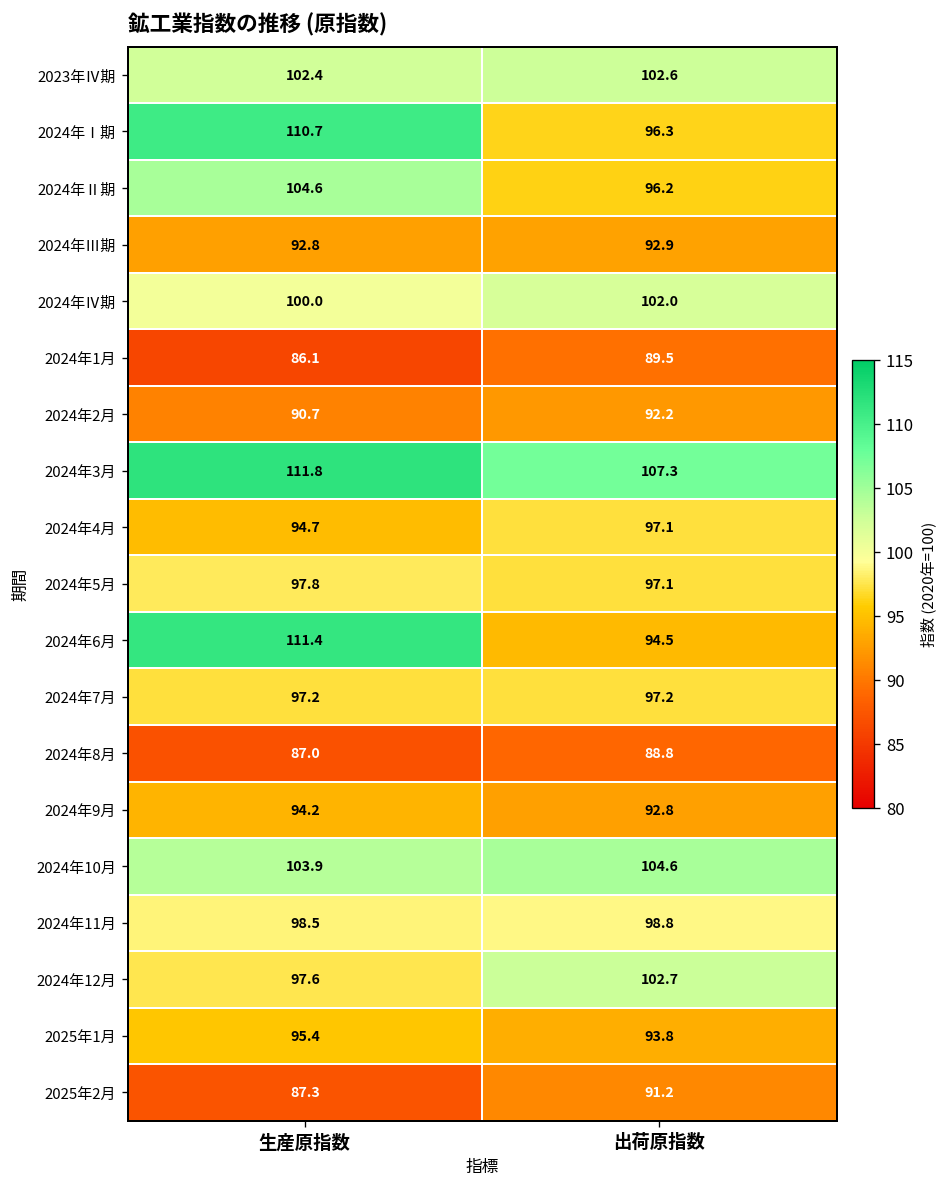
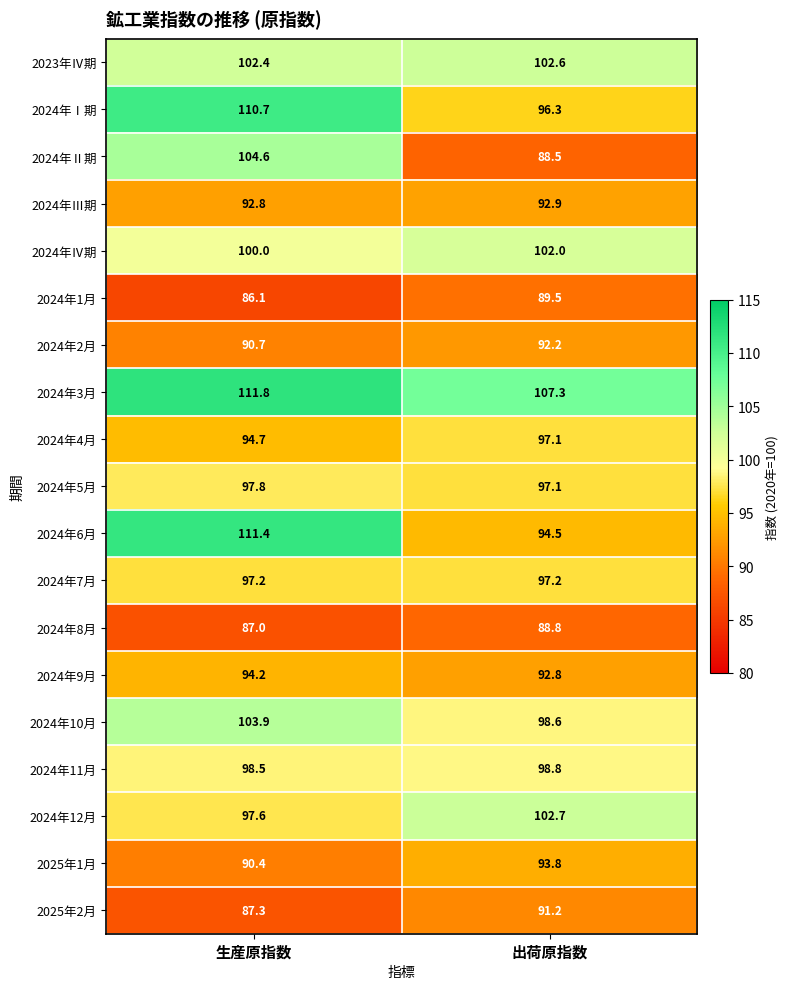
2024年Ⅱ期, 出荷原指数: 96.2 -> 88.5
2024年10月, 出荷原指数: 104.6 -> 98.6
2025年1月, 生産原指数: 95.4 -> 90.4
